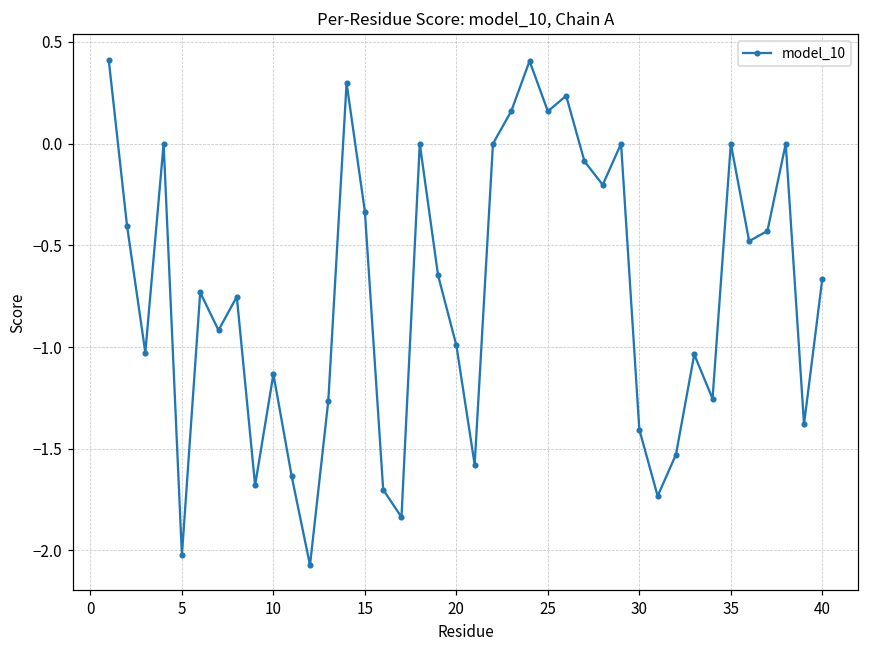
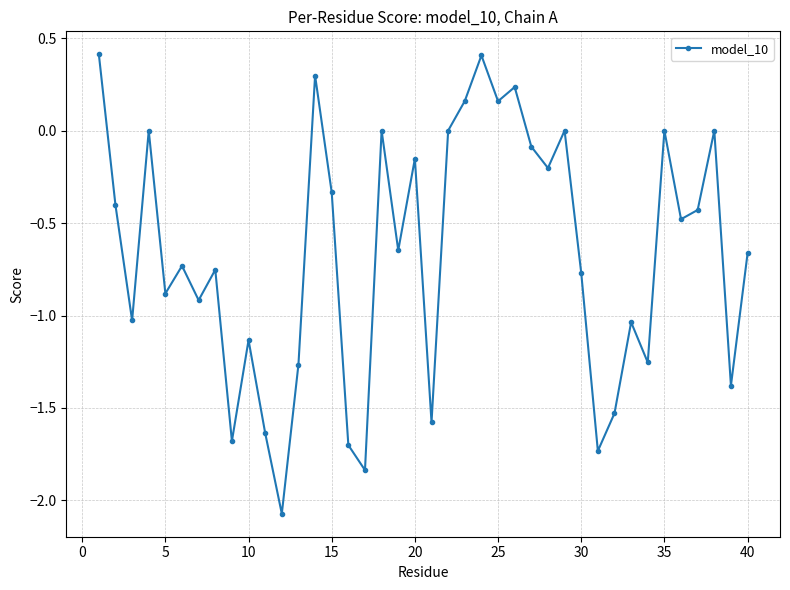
5: -2.02 -> -0.88
20: -0.99 -> -0.15
30: -1.41 -> -0.77
